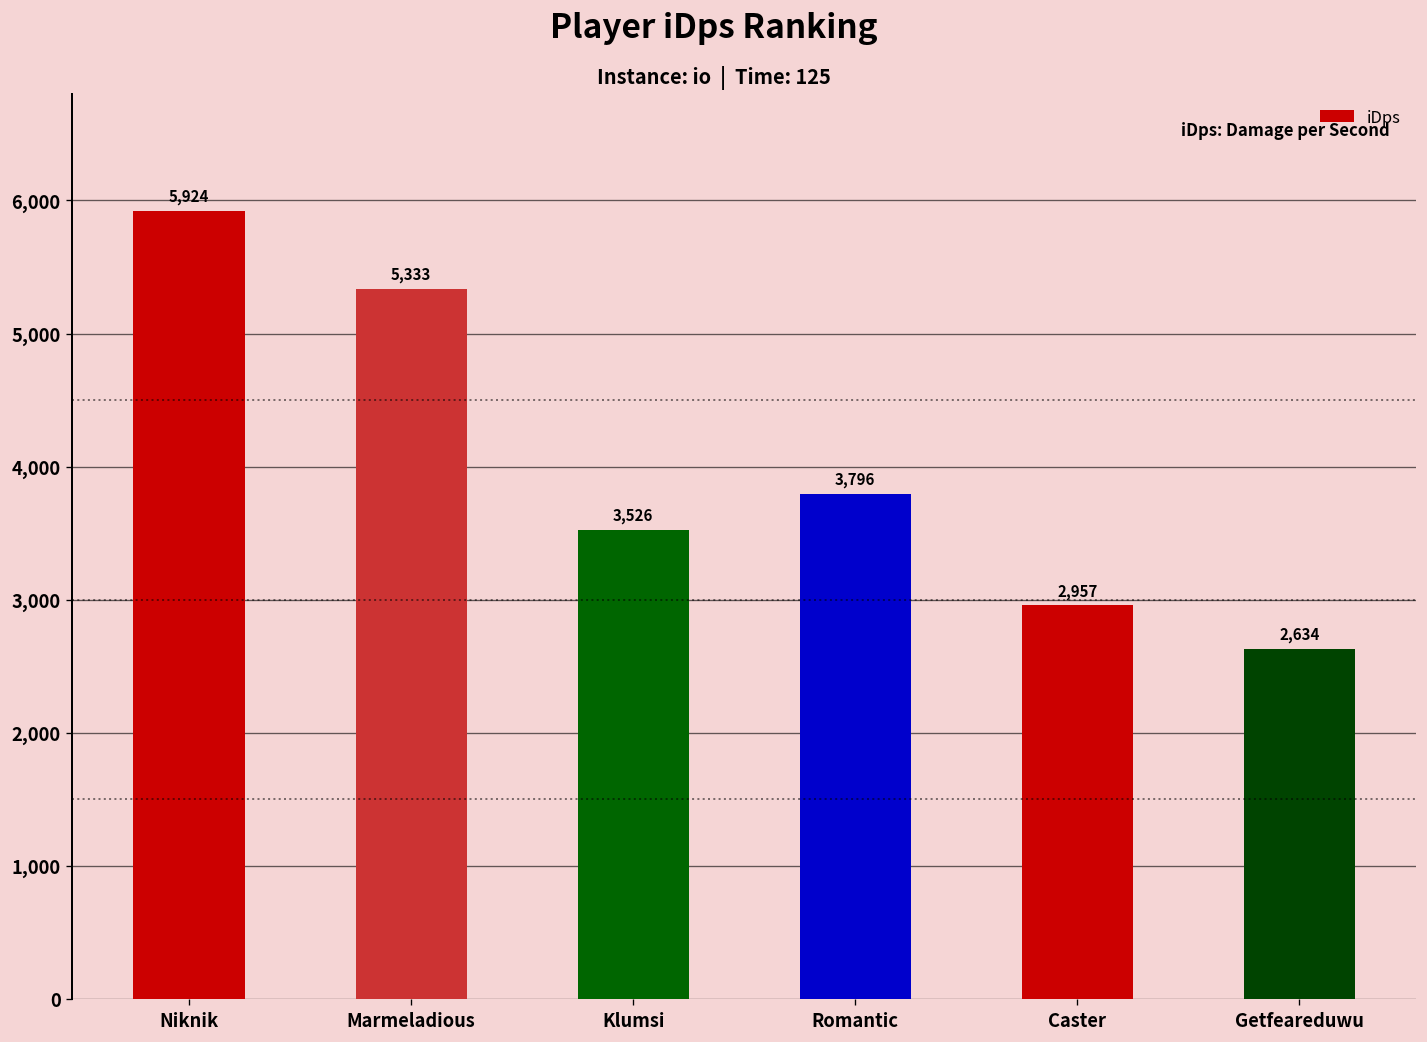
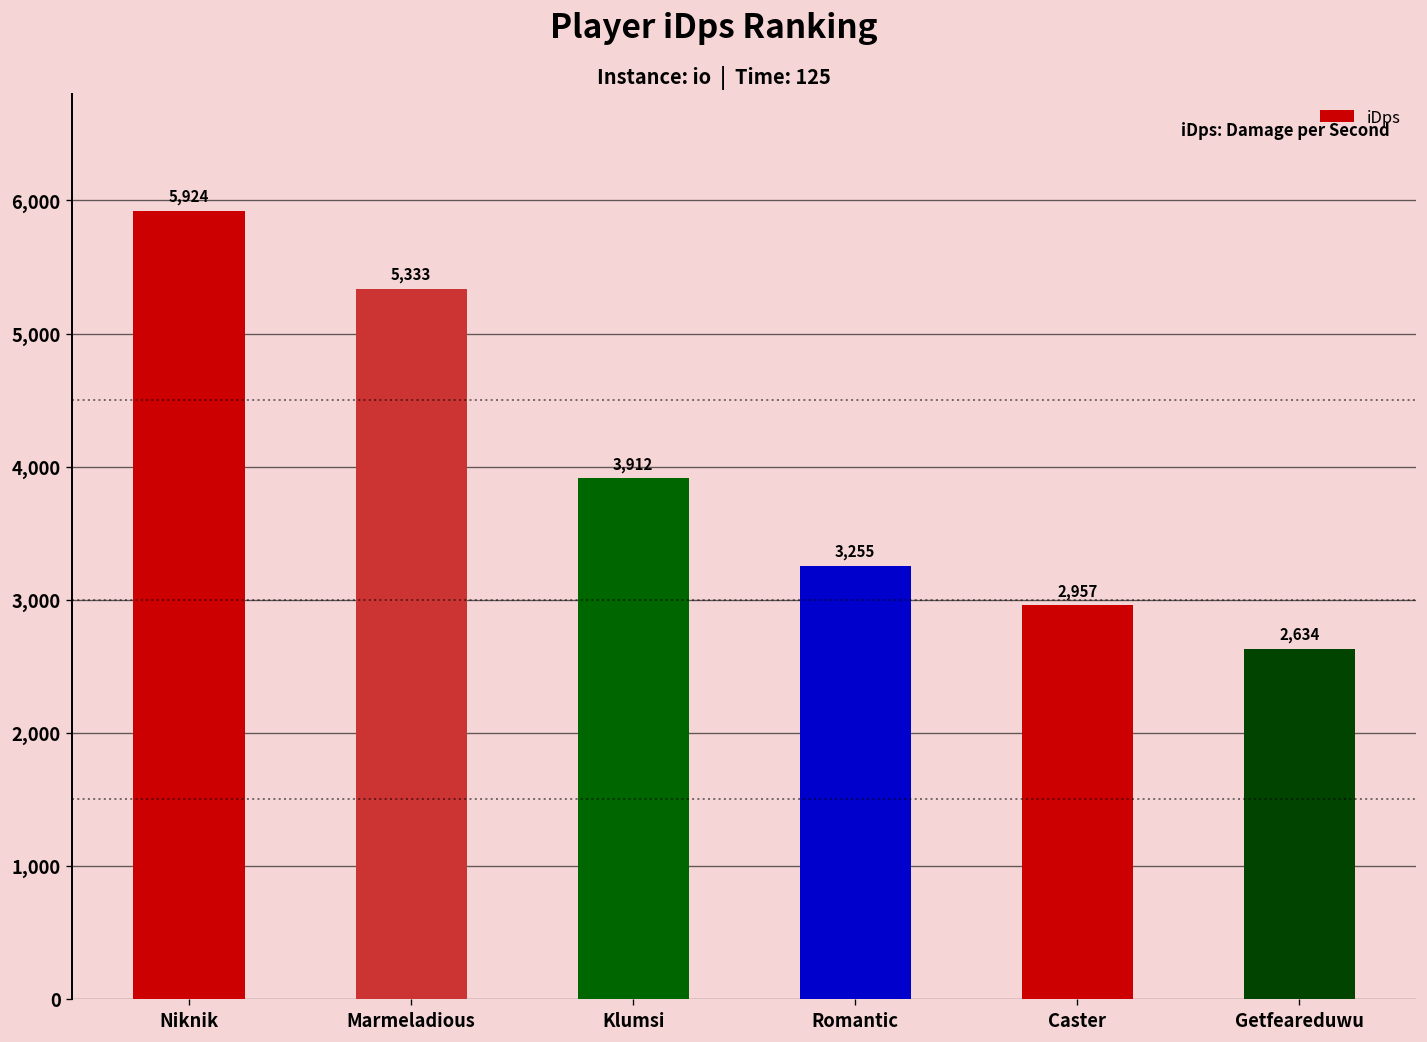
Klumsi: 3,526 -> 3,912
Romantic: 3,796 -> 3,255
